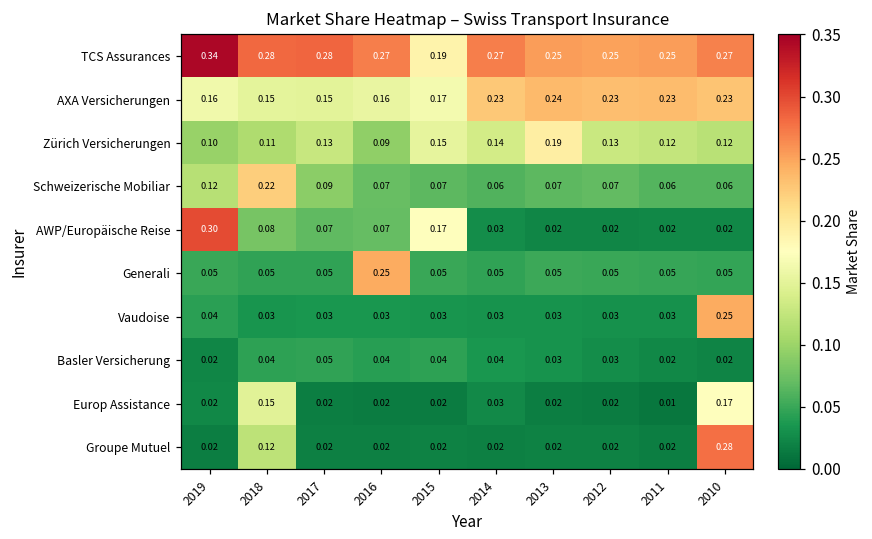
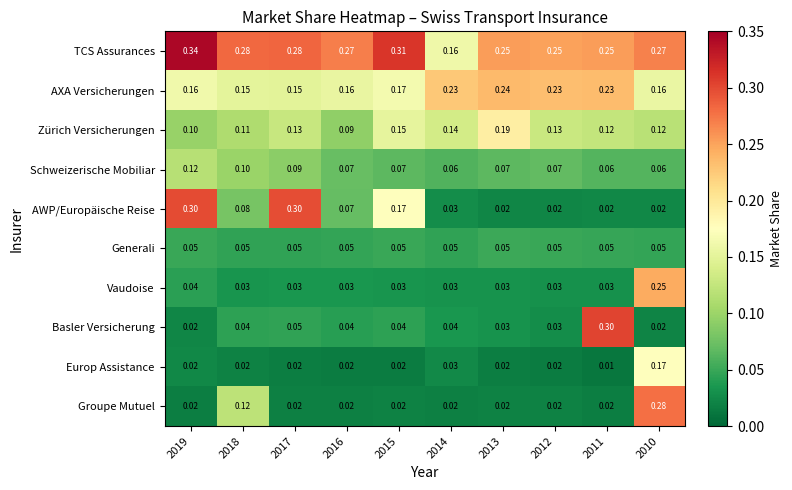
TCS Assurances, 2015: 0.19 -> 0.31
TCS Assurances, 2014: 0.27 -> 0.16
AXA Versicherungen, 2010: 0.23 -> 0.16
Schweizerische Mobiliar, 2018: 0.22 -> 0.10
AWP/Europäische Reise, 2017: 0.07 -> 0.30
Generali, 2016: 0.25 -> 0.05
Basler Versicherung, 2011: 0.02 -> 0.30
Europ Assistance, 2018: 0.15 -> 0.02
